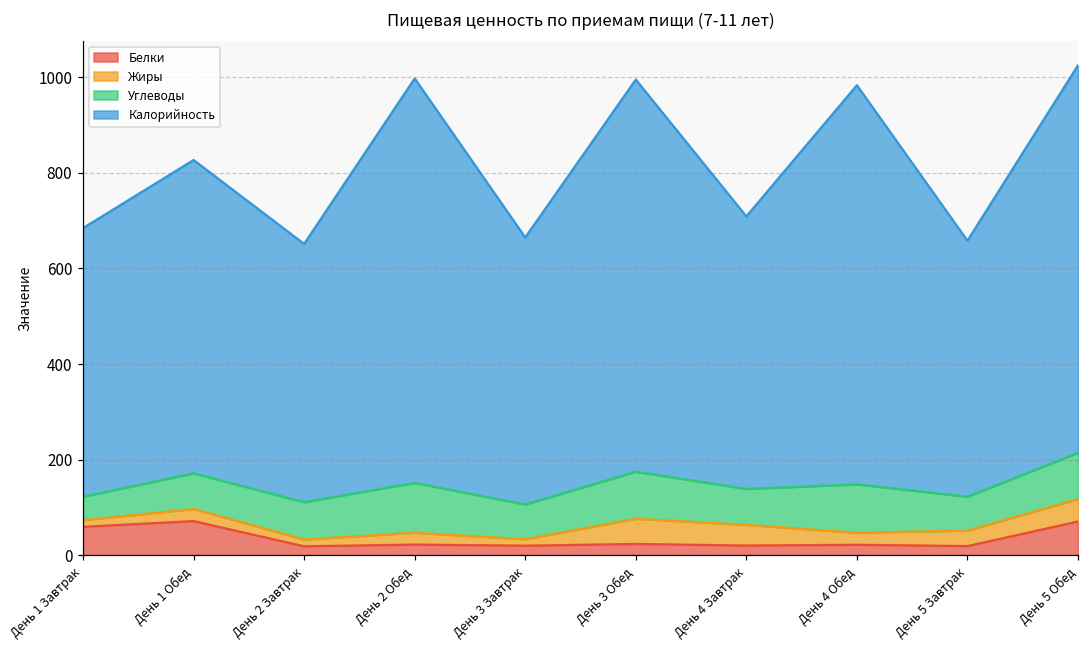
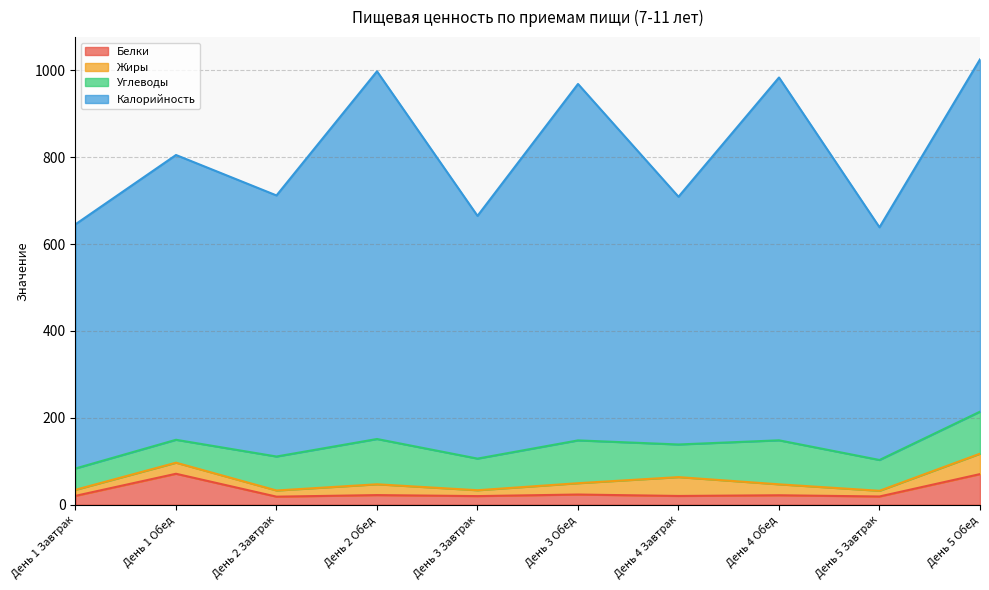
Белки, День 1 Завтрак: 60 -> 20
Углеводы, День 1 Обед: 70 -> 50
Калорийность, День 2 Завтрак: 540 -> 600
Жиры, День 3 Обед: 50 -> 30
Жиры, День 5 Завтрак: 30 -> 10
